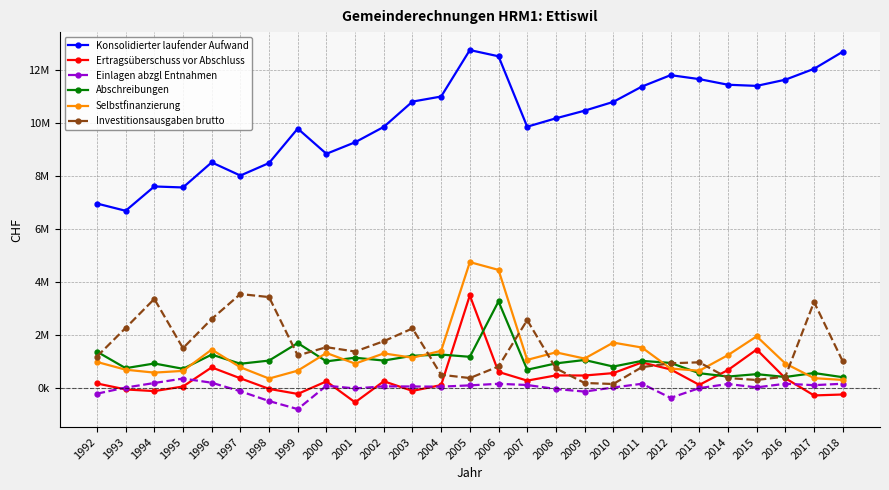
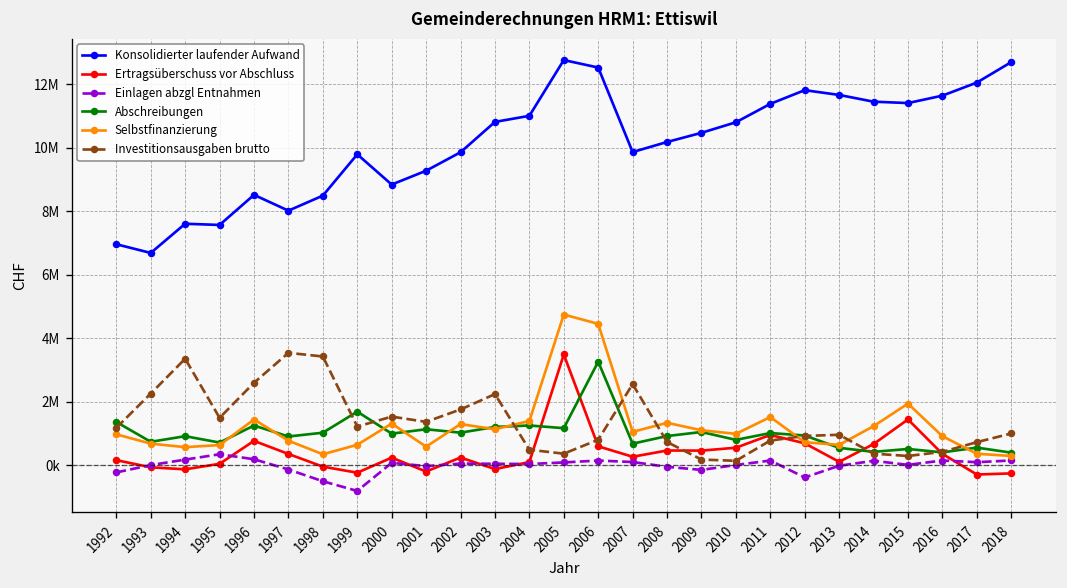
Ertragsüberschuss vor Abschluss, 2001: -600000 -> -200000
Selbstfinanzierung, 2001: 900000 -> 600000
Selbstfinanzierung, 2010: 1700000 -> 1000000
Investitionsausgaben brutto, 2017: 3200000 -> 700000
